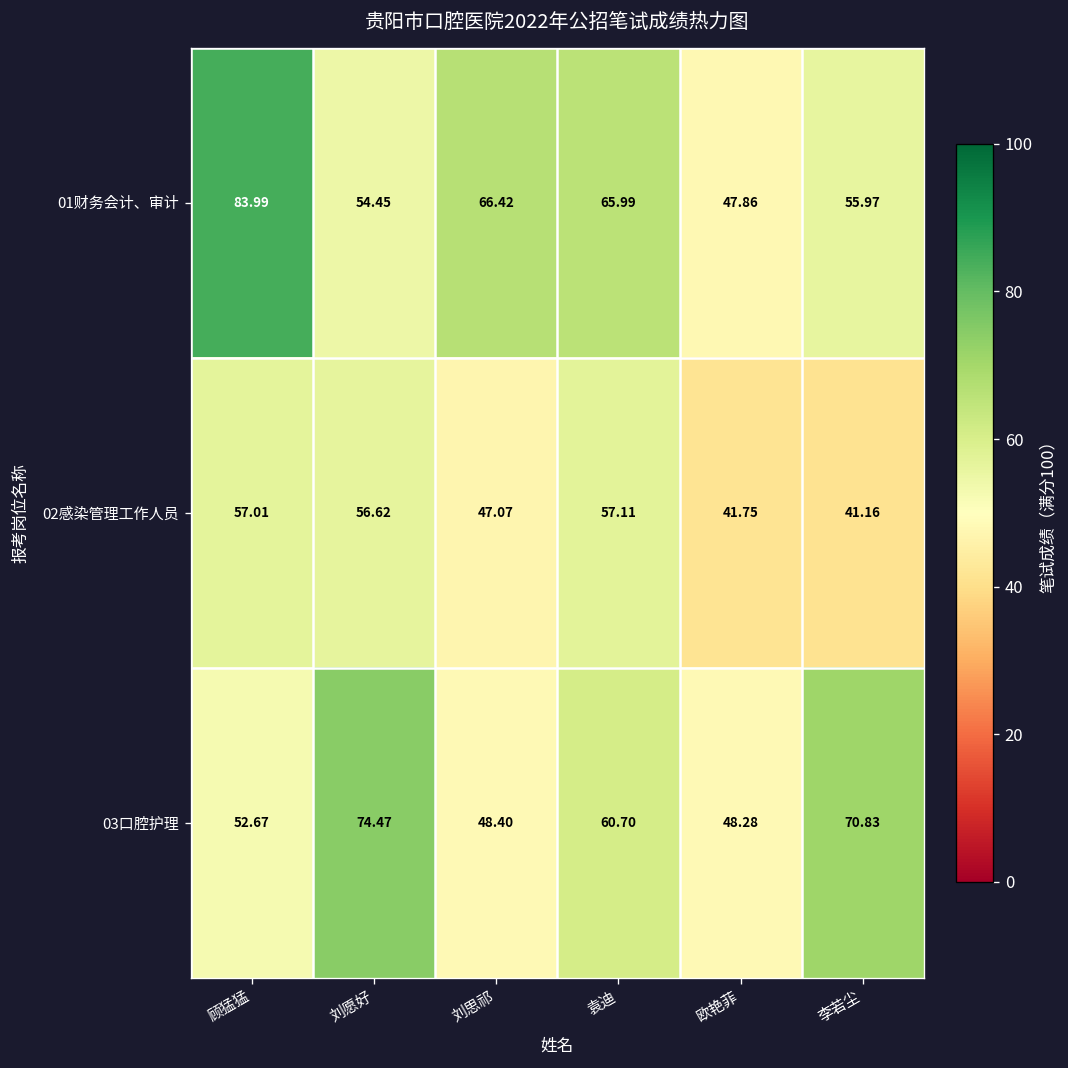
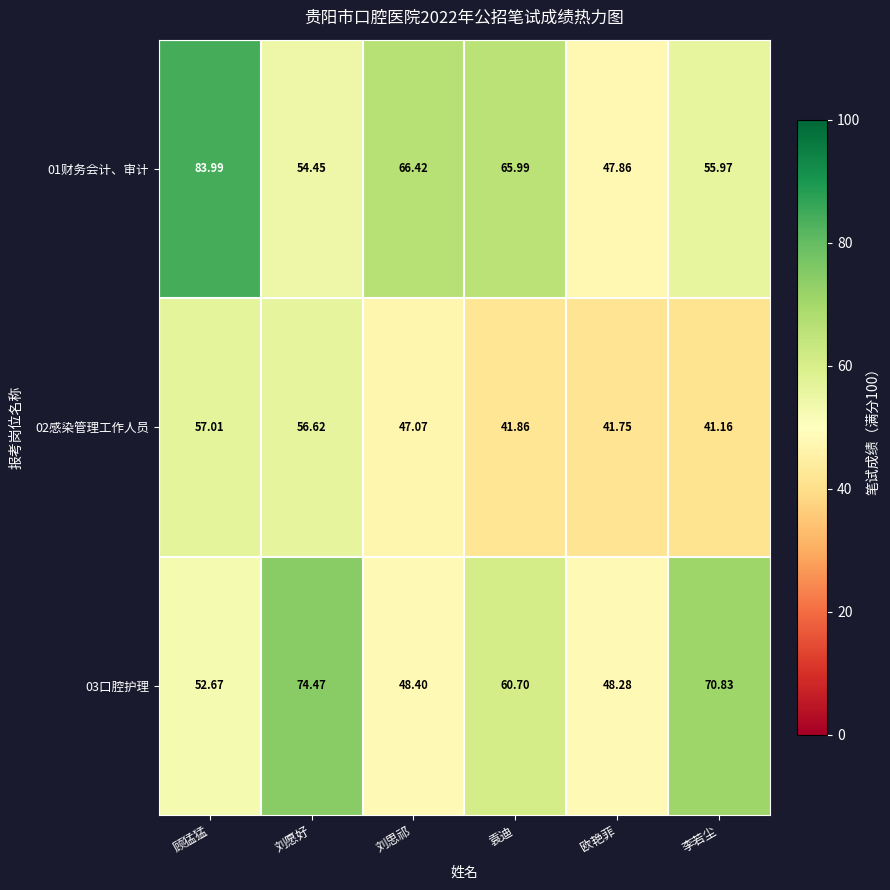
02感染管理工作人员, 袁迪: 57.11 -> 41.86
